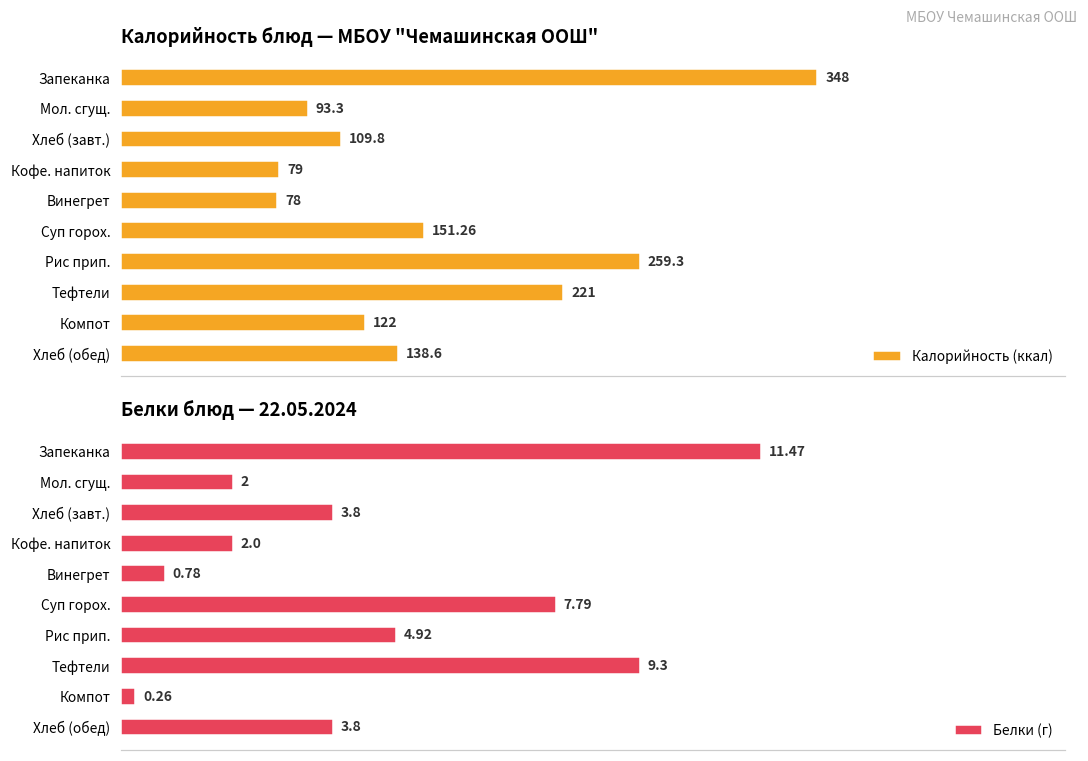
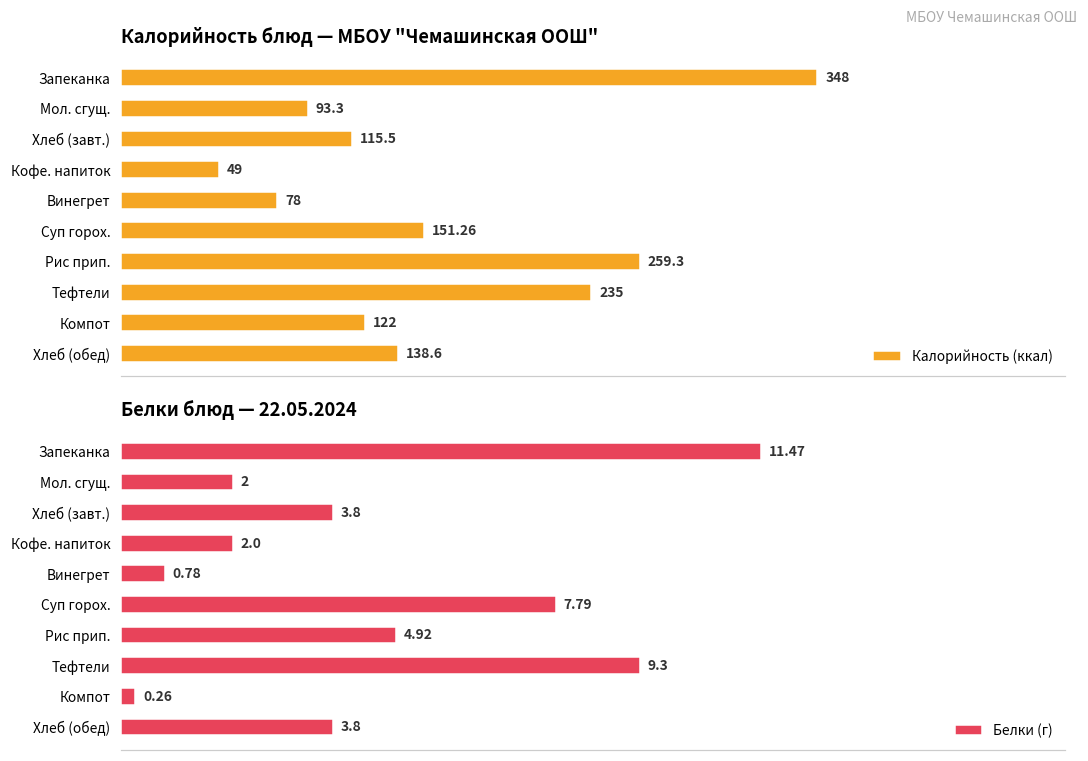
Калорийность блюд — МБОУ "Чемашинская ООШ", Хлеб (завт.): 109.8 -> 115.5
Калорийность блюд — МБОУ "Чемашинская ООШ", Кофе. напиток: 79 -> 49
Калорийность блюд — МБОУ "Чемашинская ООШ", Тефтели: 221 -> 235
